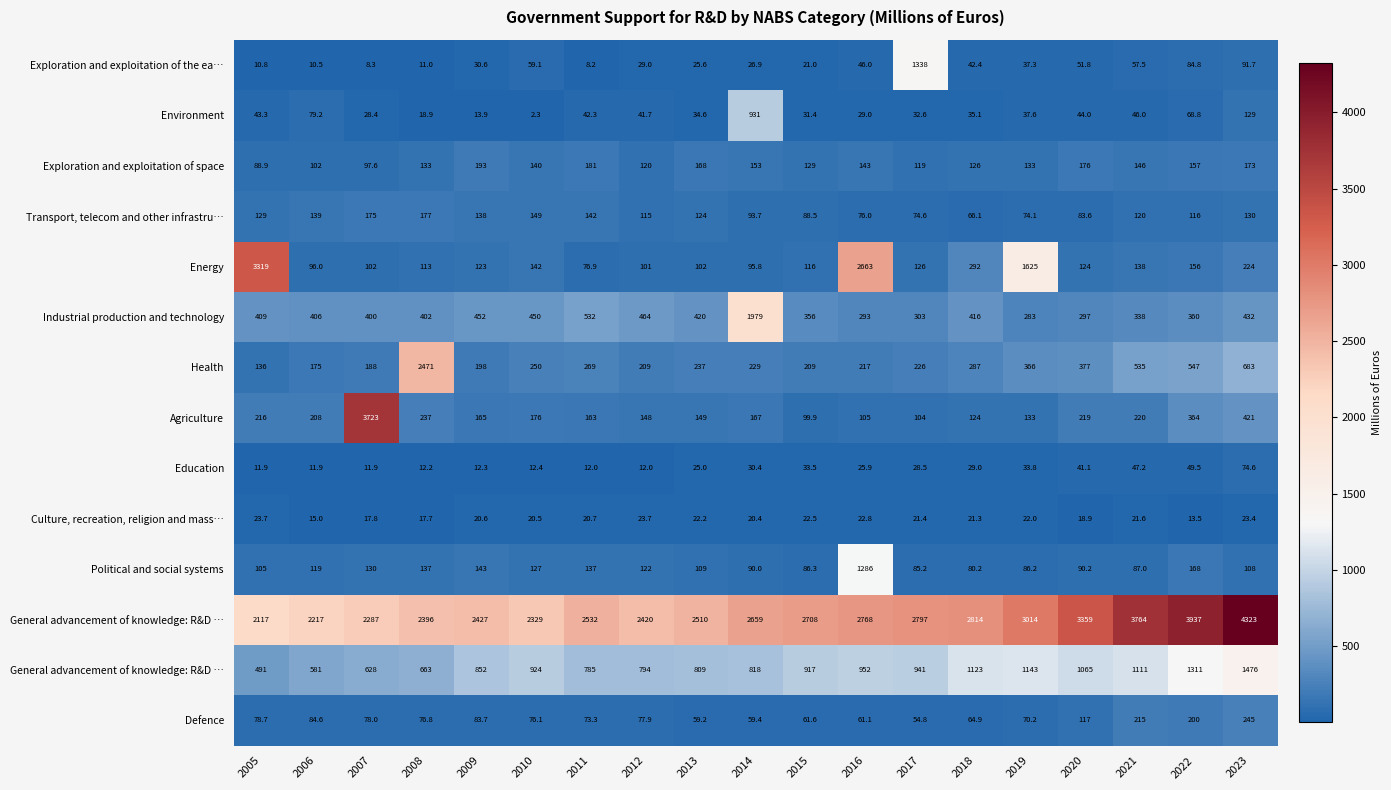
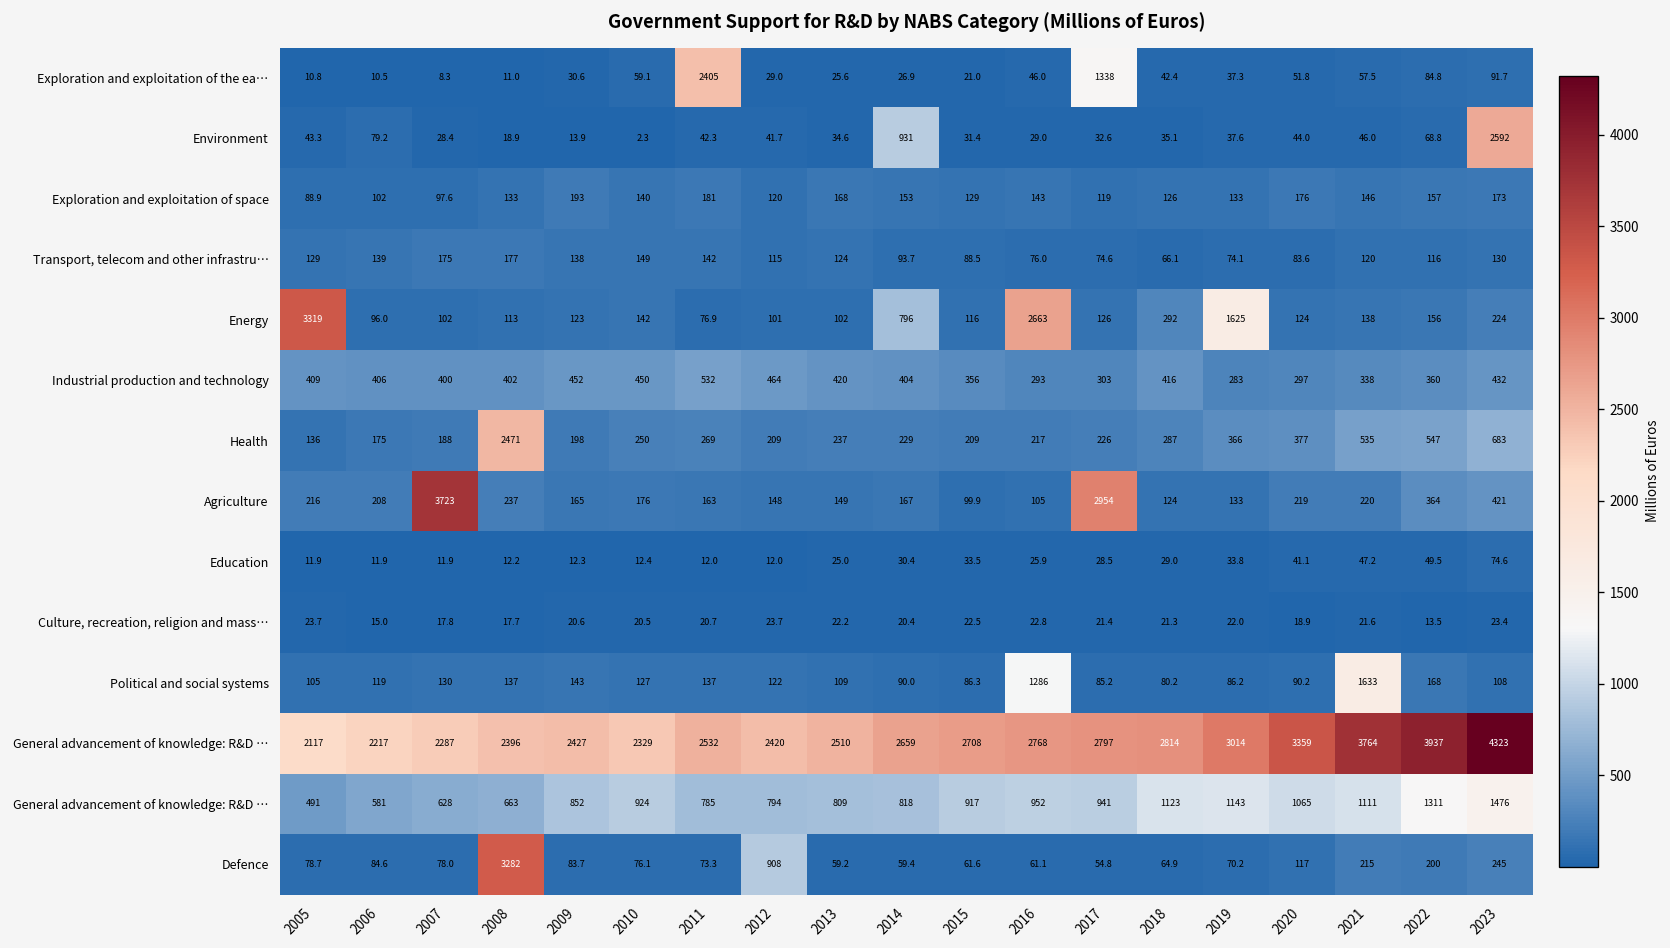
Exploration and exploitation of the ea…, 2011: 8.2 -> 2405
Environment, 2023: 129 -> 2592
Energy, 2014: 95.8 -> 796
Industrial production and technology, 2014: 1979 -> 404
Agriculture, 2017: 104 -> 2954
Political and social systems, 2021: 87.0 -> 1633
Defence, 2008: 76.8 -> 3282
Defence, 2012: 77.9 -> 908
